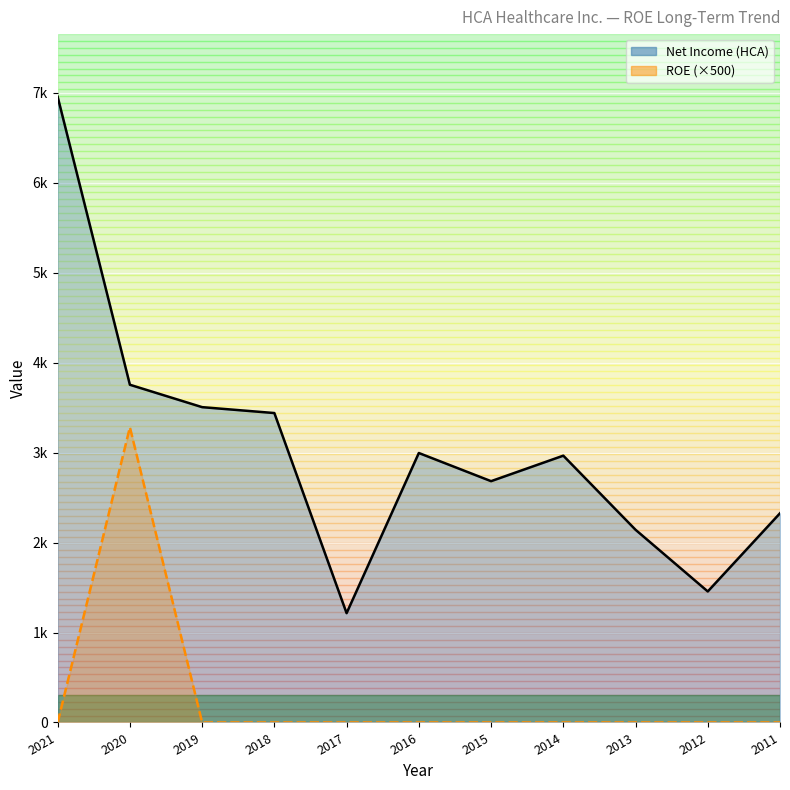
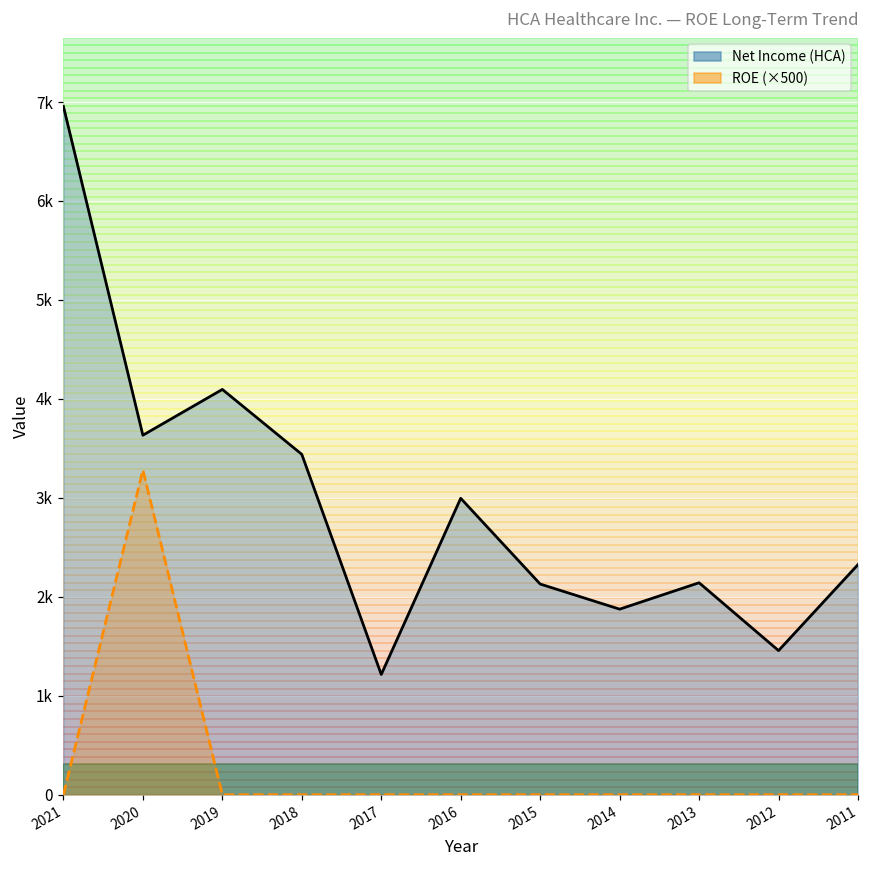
Net Income (HCA), 2020: 3800 -> 3600
Net Income (HCA), 2019: 3500 -> 4100
Net Income (HCA), 2015: 2700 -> 2100
Net Income (HCA), 2014: 3000 -> 1900
